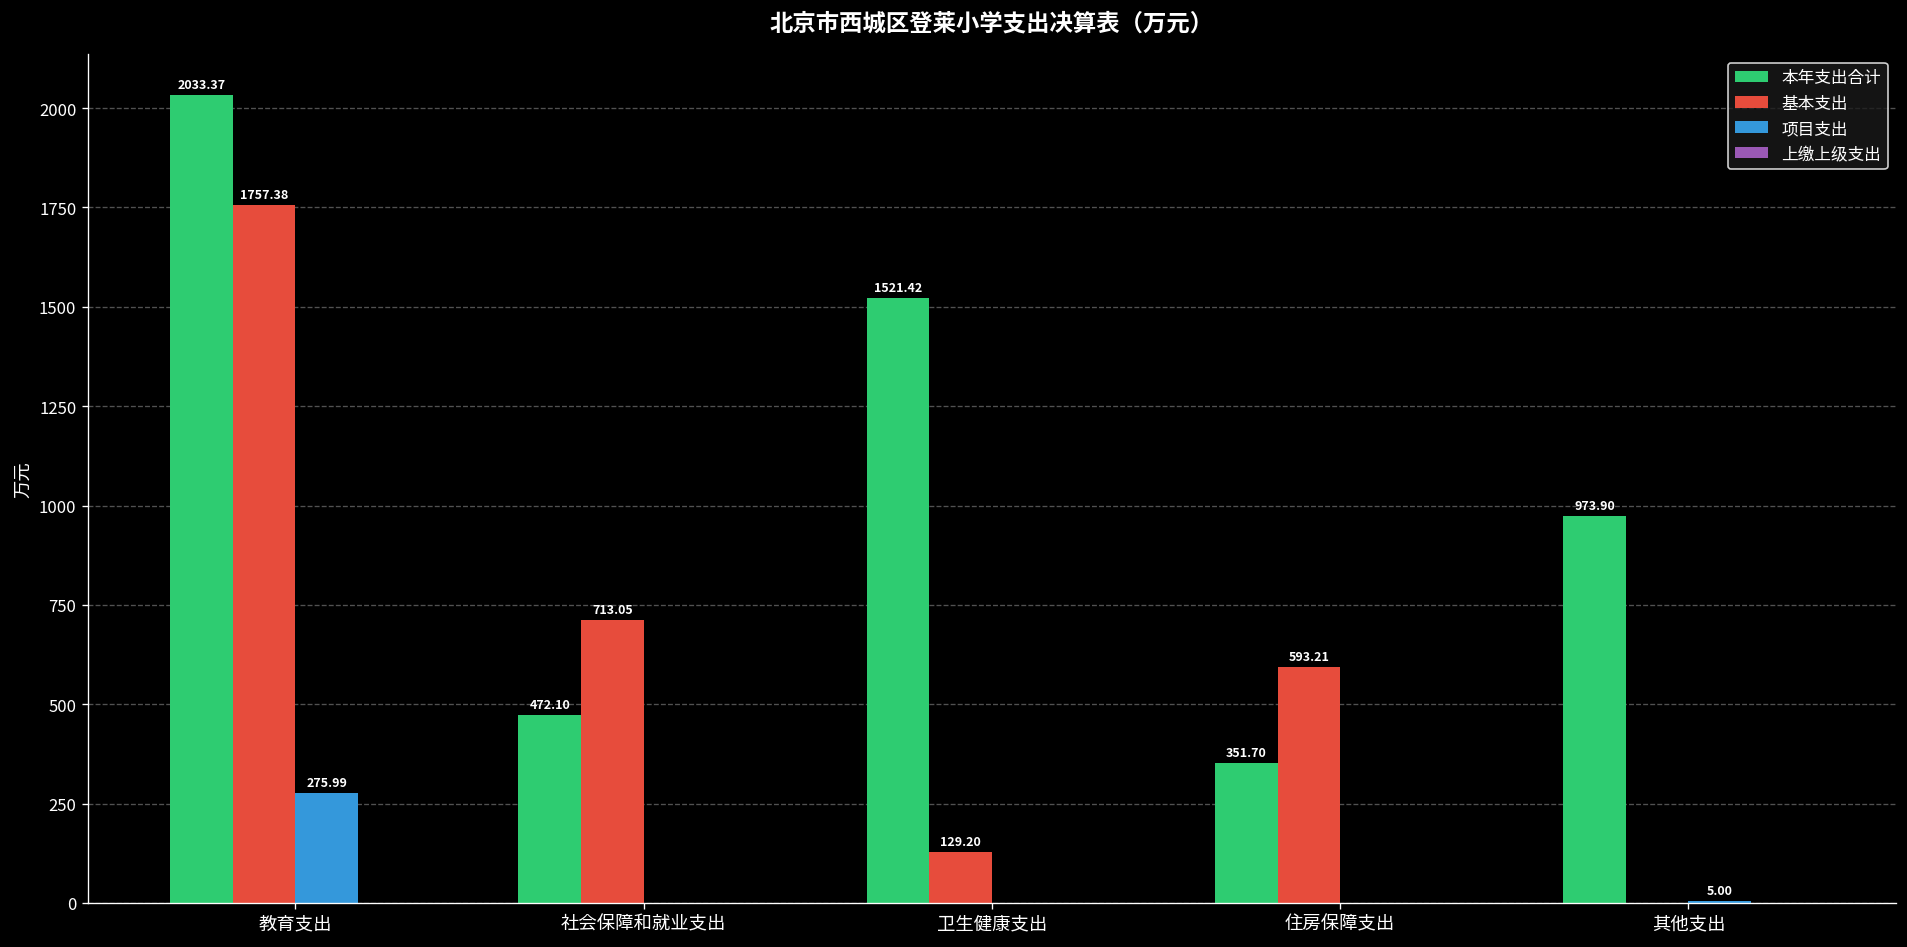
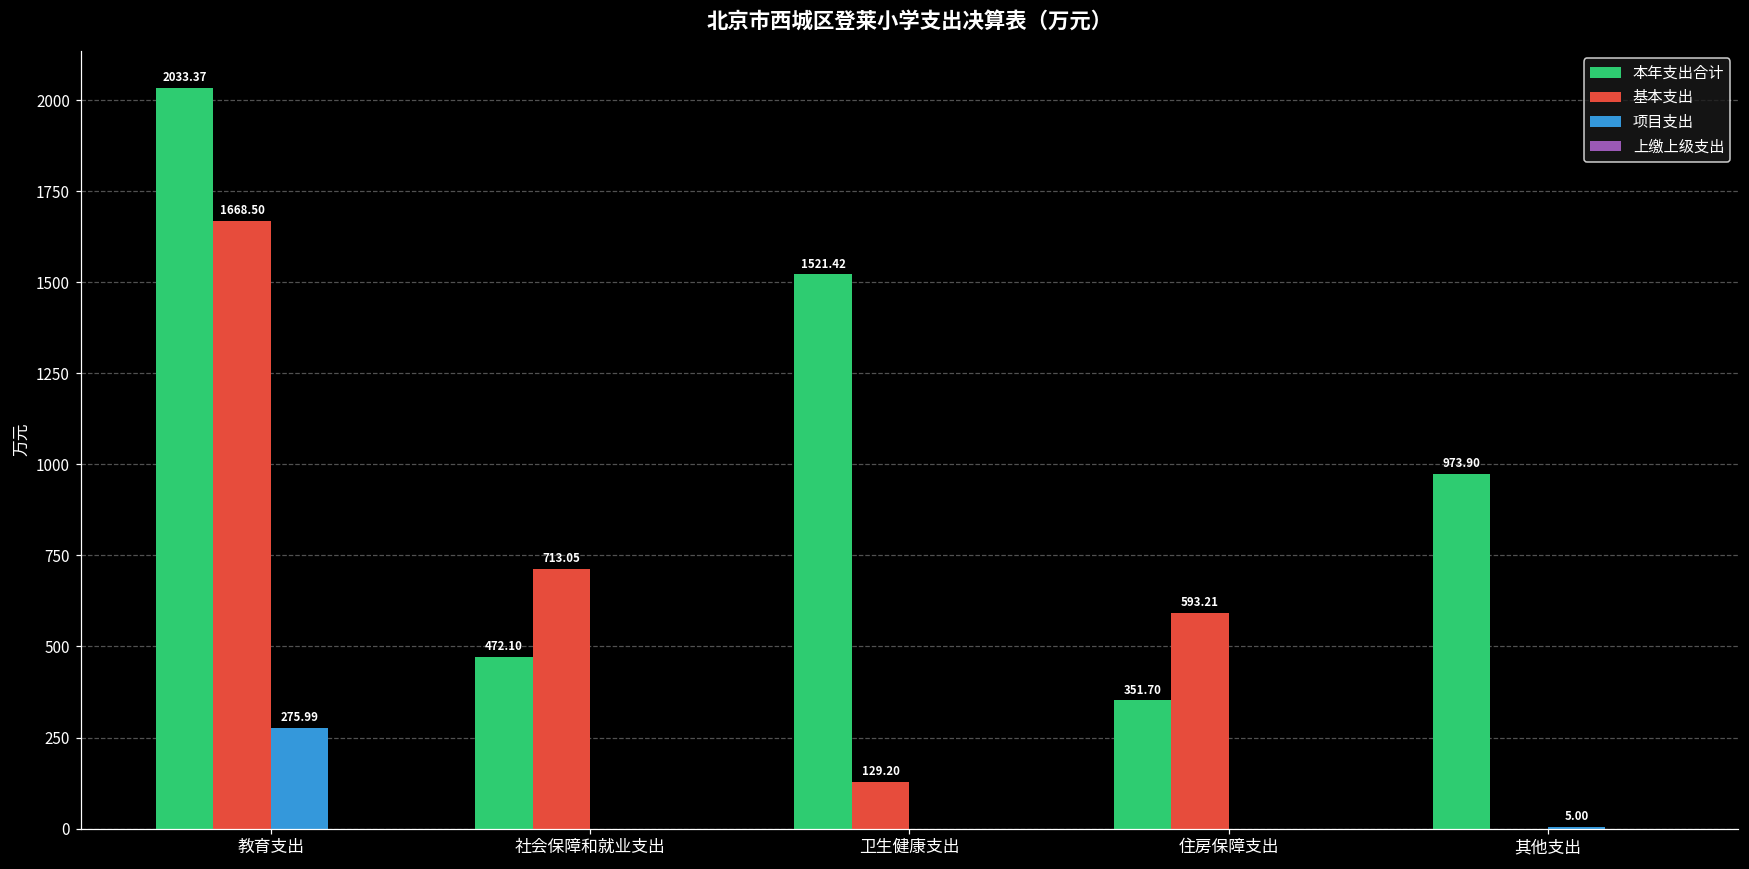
基本支出, 教育支出: 1757.38 -> 1668.50
